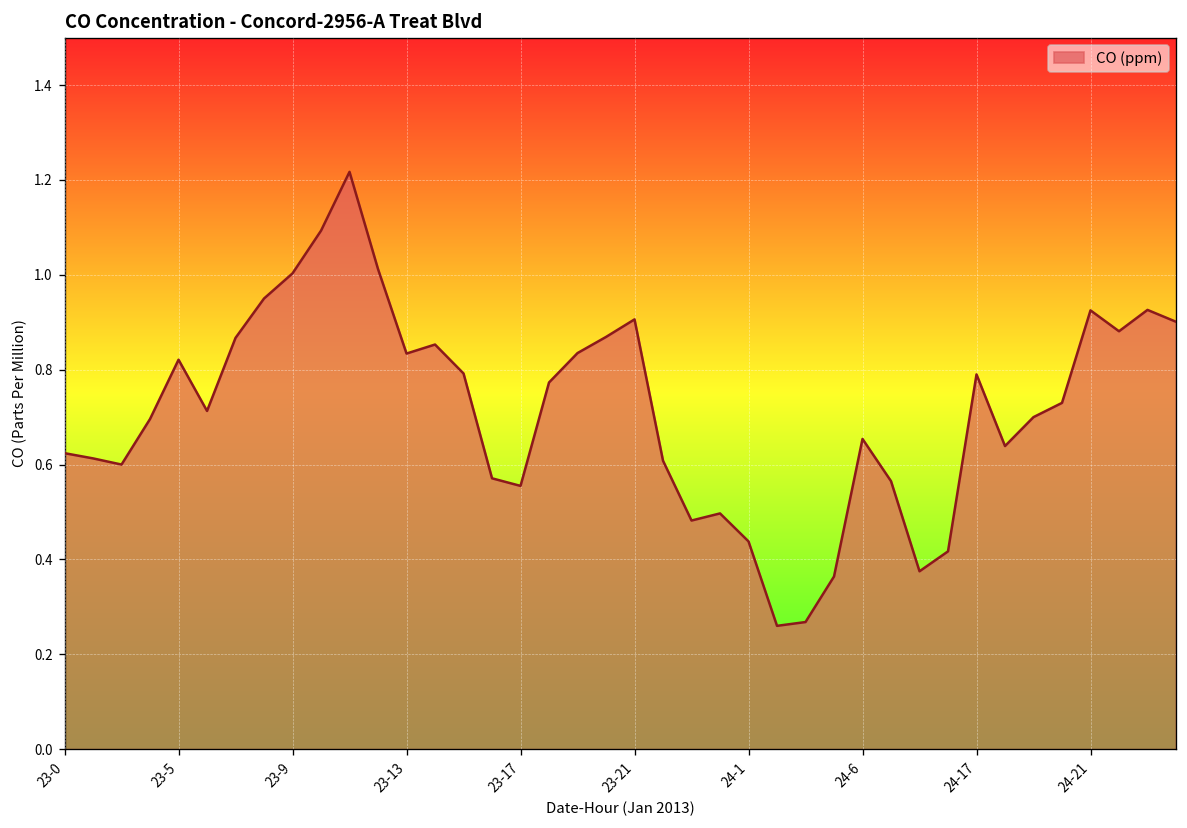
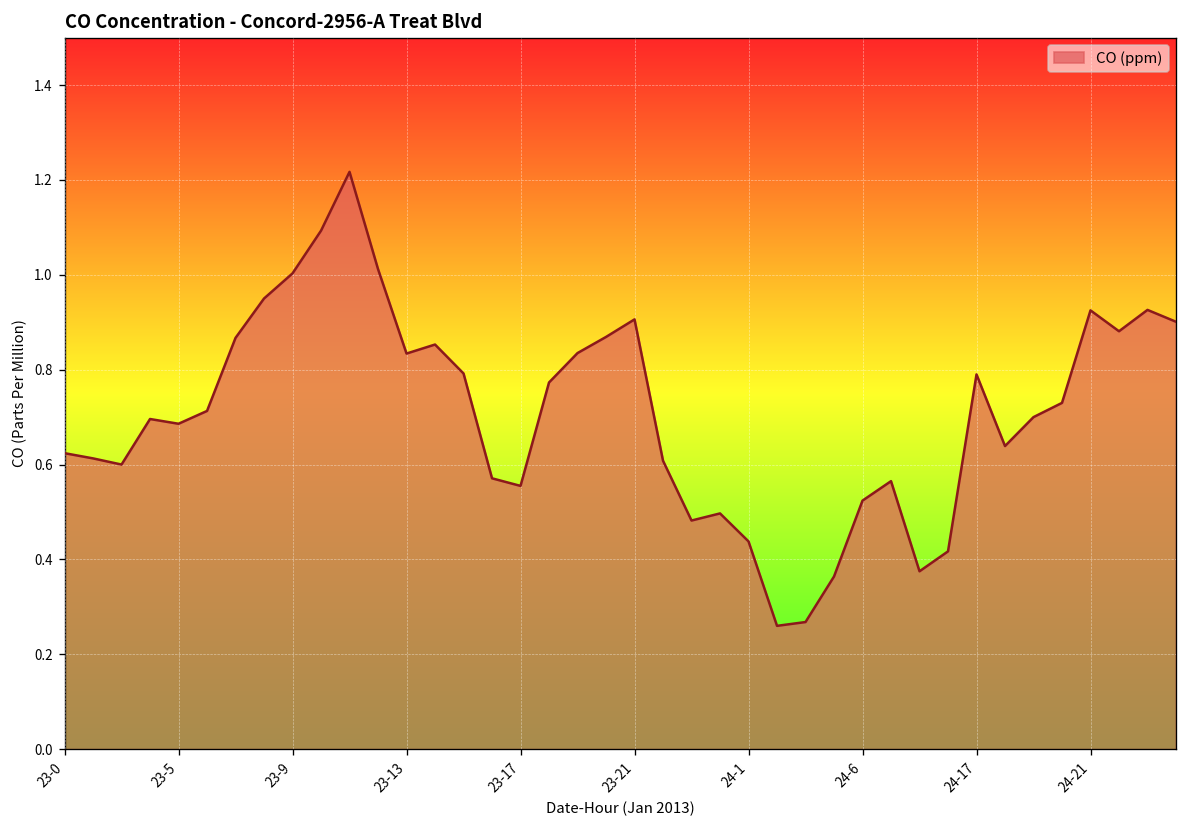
23-5: 0.82 -> 0.69
24-6: 0.65 -> 0.52
